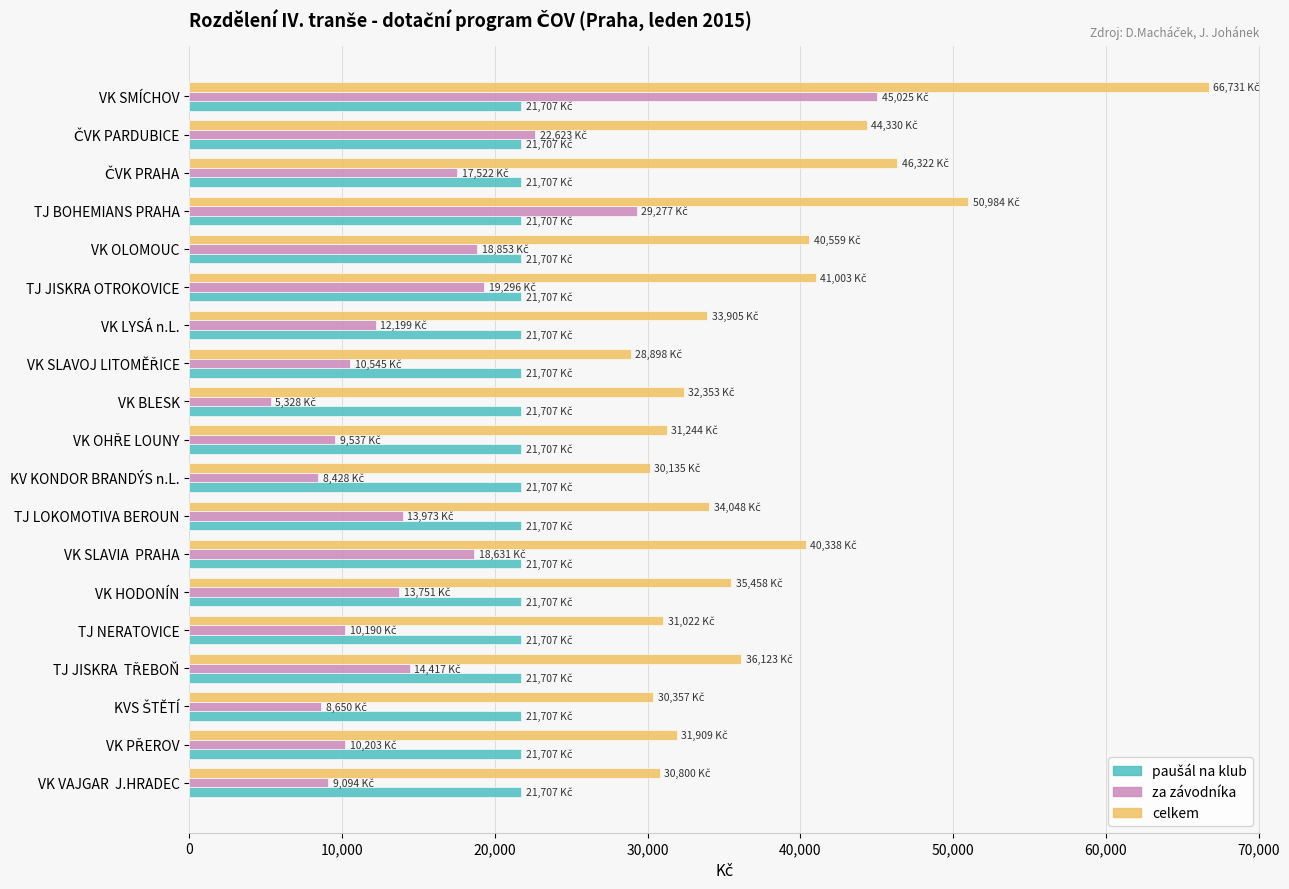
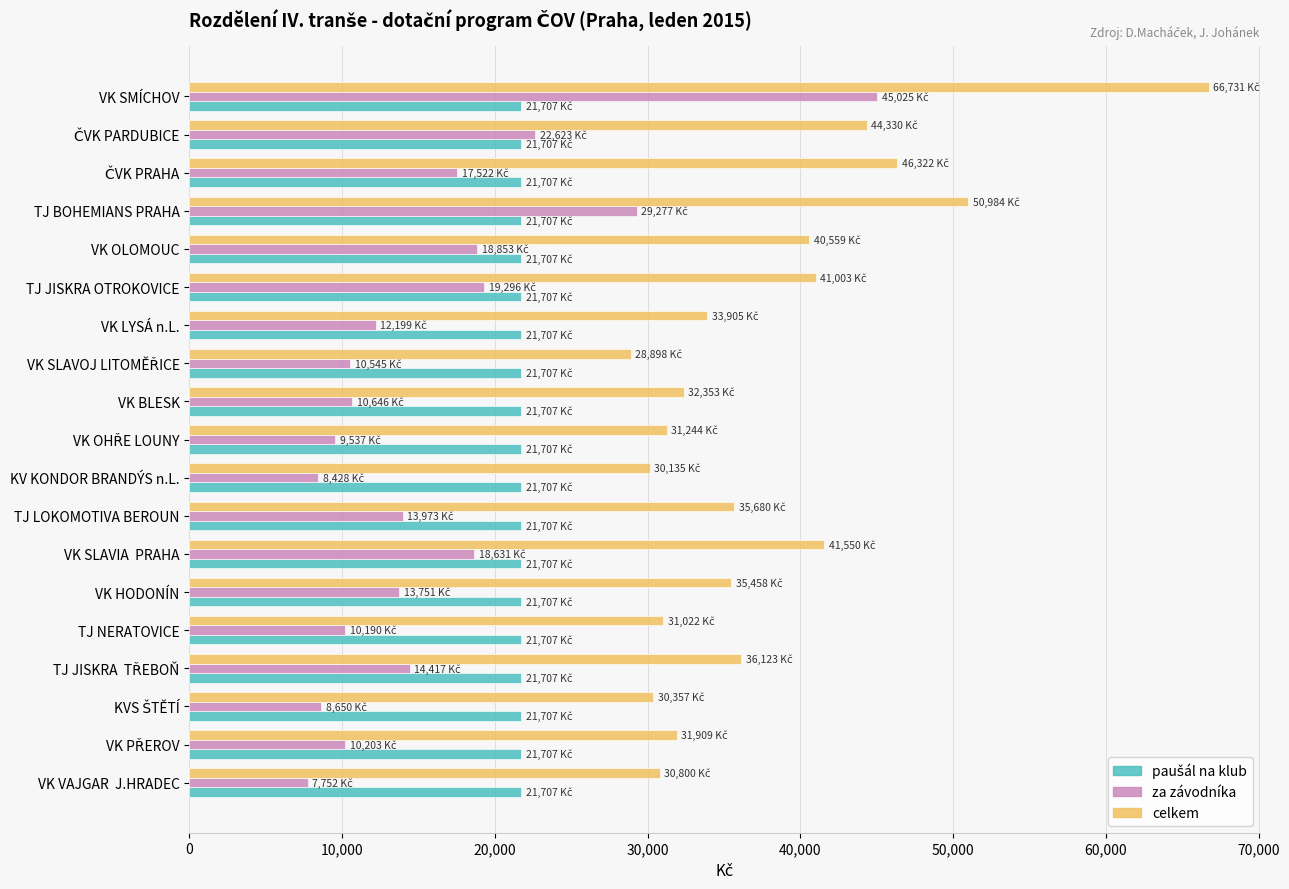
za závodníka, VK BLESK: 5,328 -> 10,646
celkem, TJ LOKOMOTIVA BEROUN: 34,048 -> 35,680
celkem, VK SLAVIA PRAHA: 40,338 -> 41,550
za závodníka, VK VAJGAR J.HRADEC: 9,094 -> 7,752
